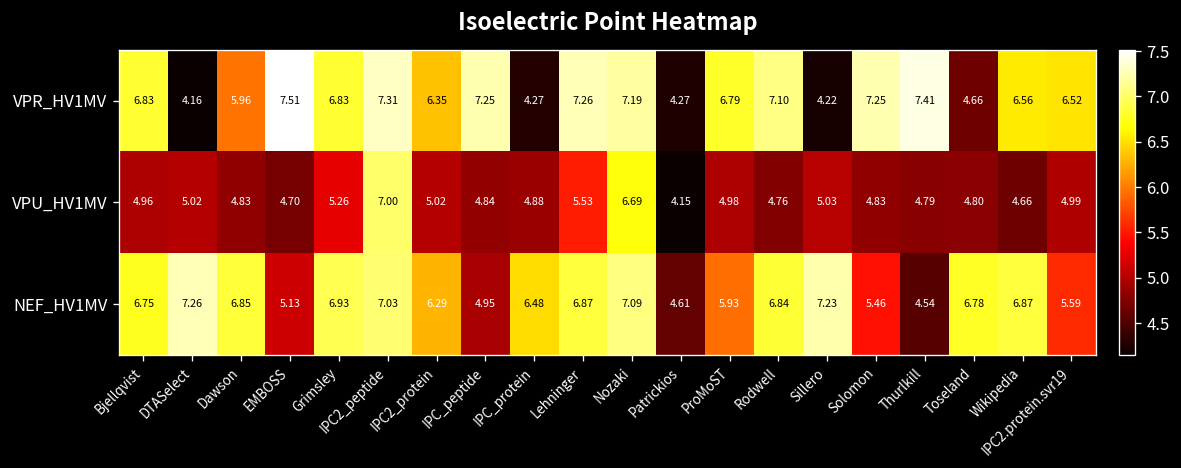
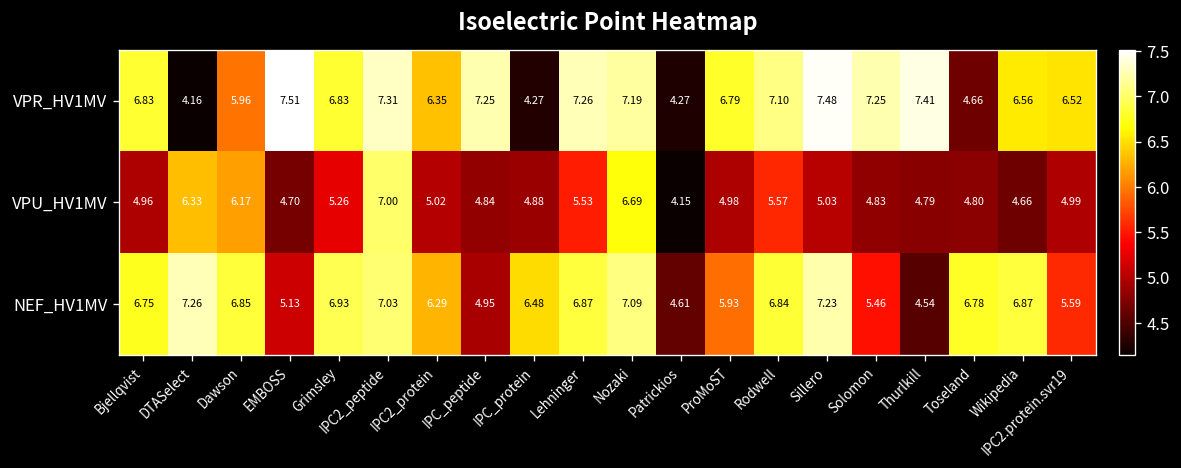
VPR_HV1MV, Sillero: 4.22 -> 7.48
VPU_HV1MV, DTASelect: 5.02 -> 6.33
VPU_HV1MV, Dawson: 4.83 -> 6.17
VPU_HV1MV, Rodwell: 4.76 -> 5.57
